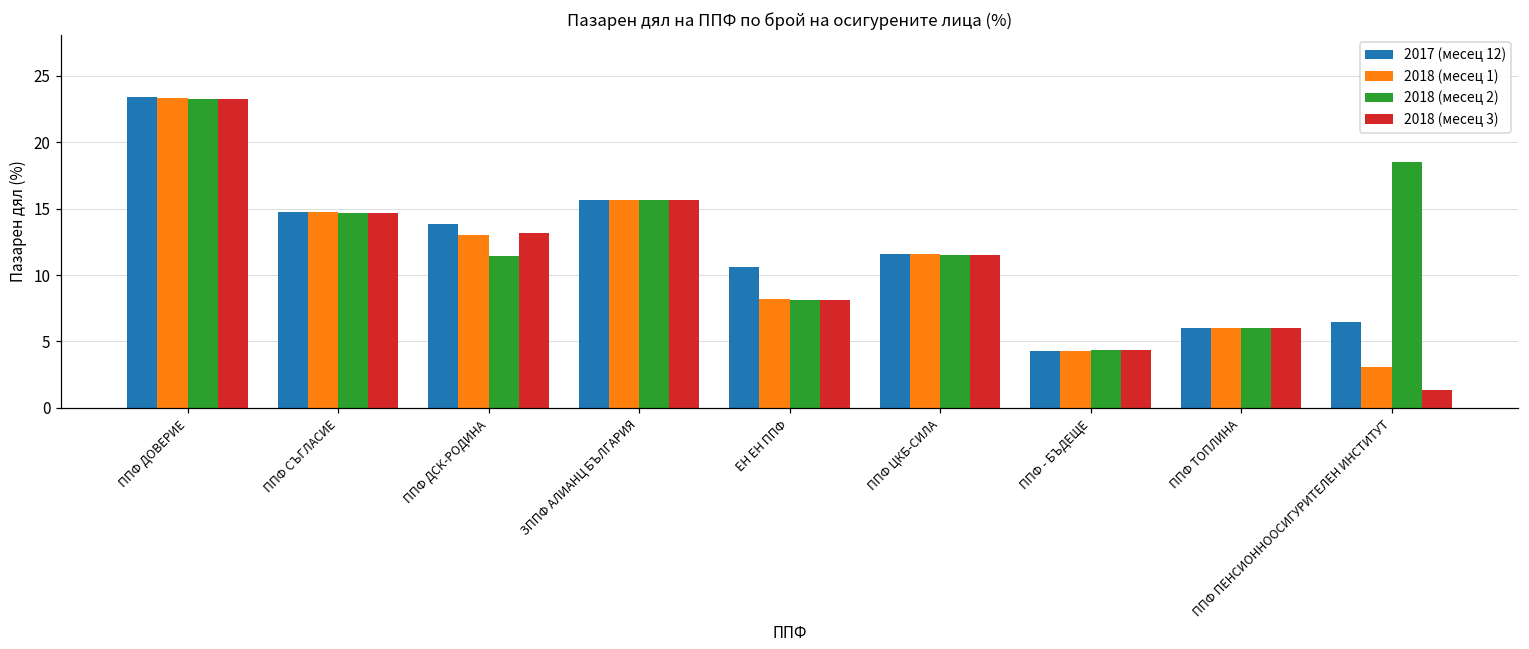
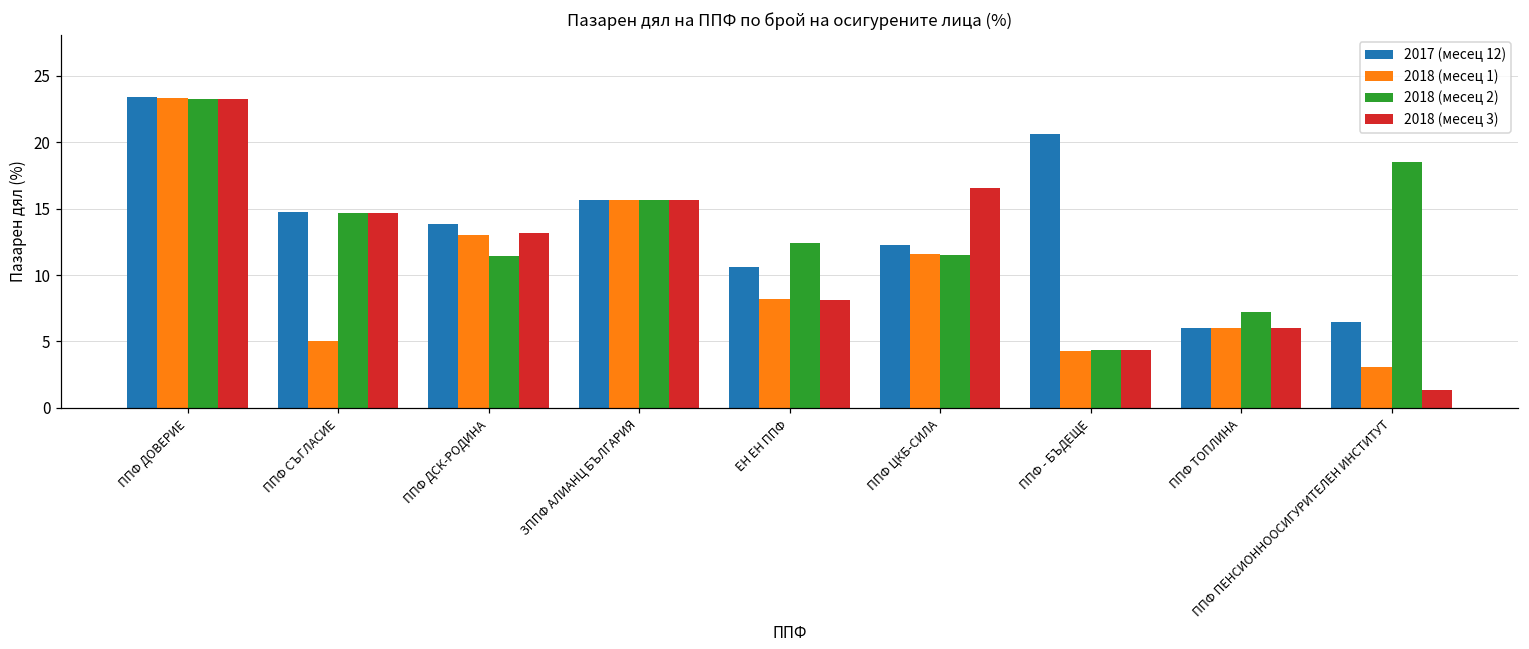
2018 (месец 1), ППФ СЪГЛАСИЕ: 14.8 -> 5.0
2018 (месец 2), ЕН ЕН ППФ: 8.2 -> 12.4
2017 (месец 12), ППФ ЦКБ-СИЛА: 11.6 -> 12.3
2018 (месец 3), ППФ ЦКБ-СИЛА: 11.5 -> 16.5
2017 (месец 12), ППФ - БЪДЕЩЕ: 4.3 -> 20.6
2018 (месец 2), ППФ ТОПЛИНА: 6.0 -> 7.2
